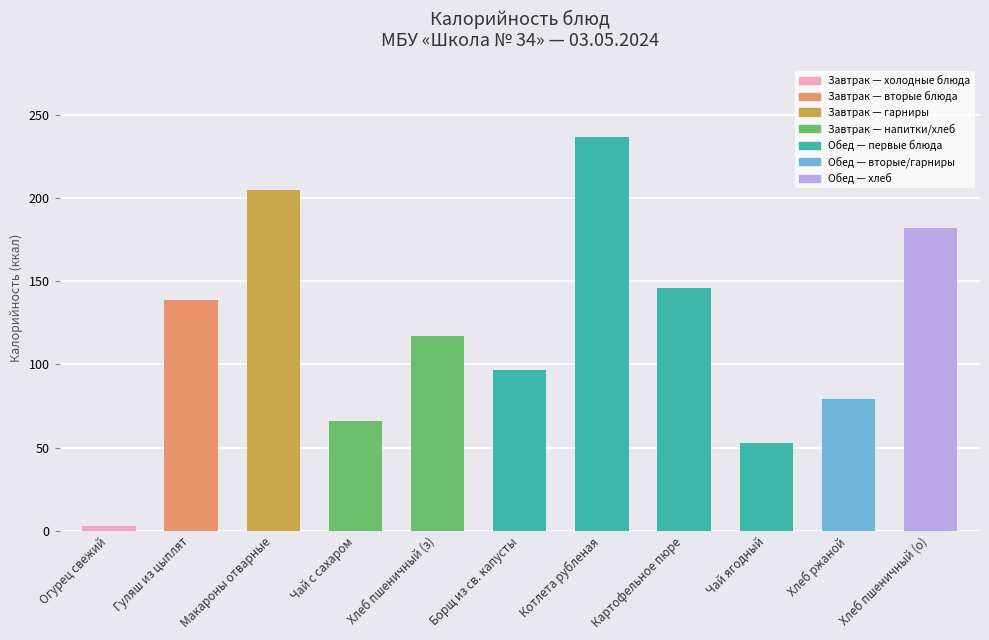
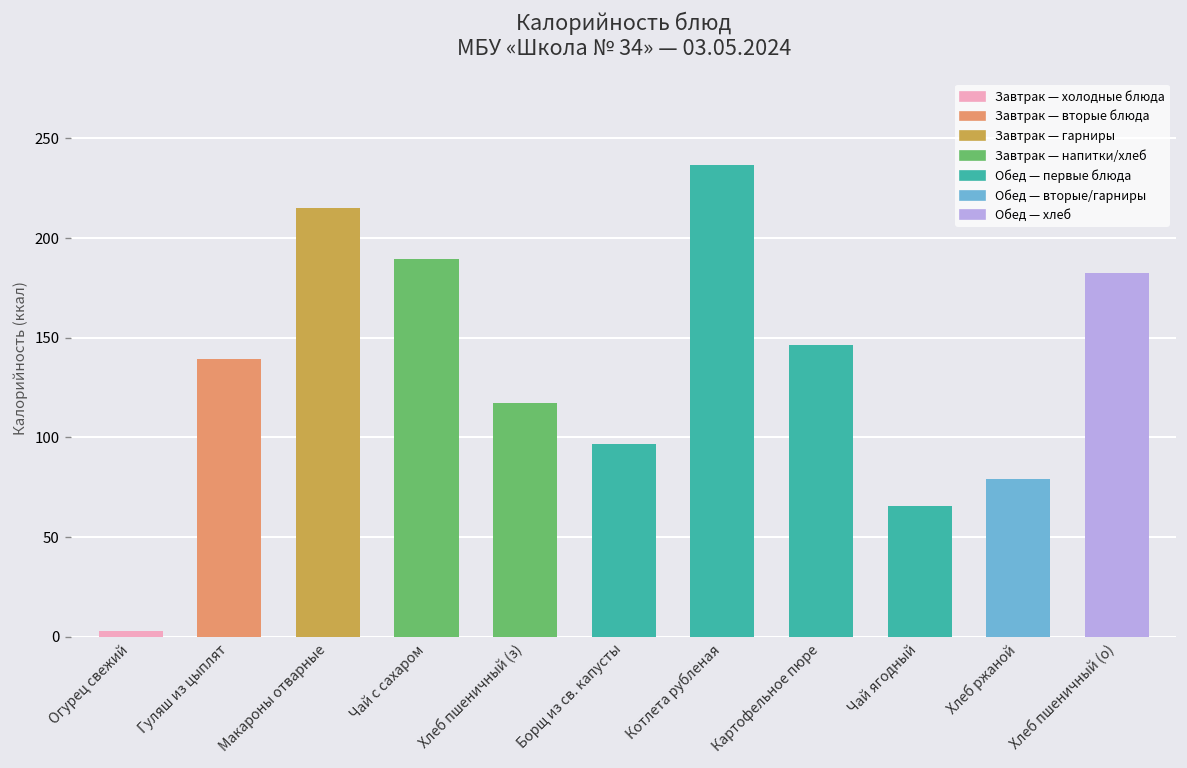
Макароны отварные: 205 -> 215
Чай с сахаром: 66 -> 189
Чай ягодный: 53 -> 65
